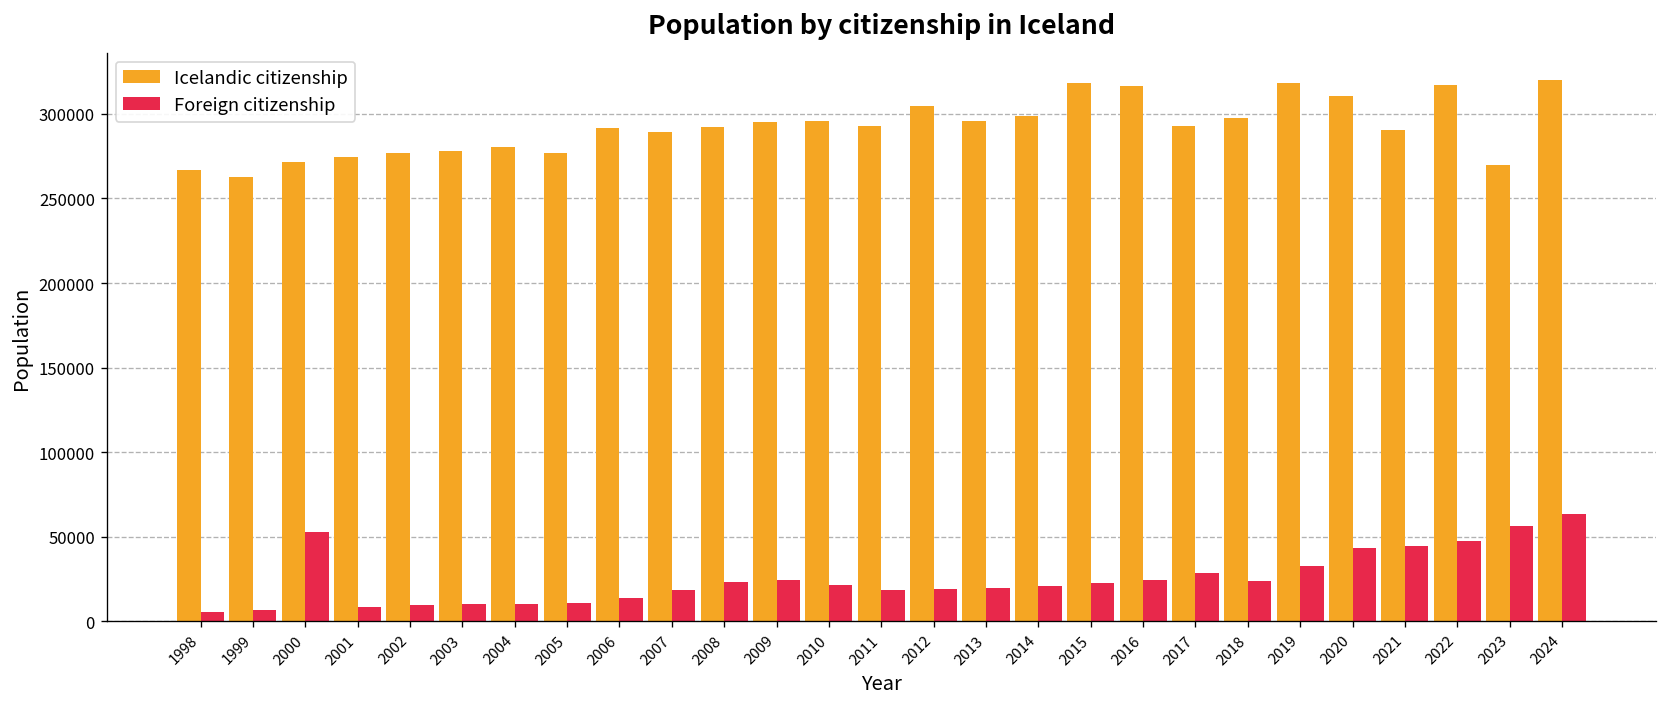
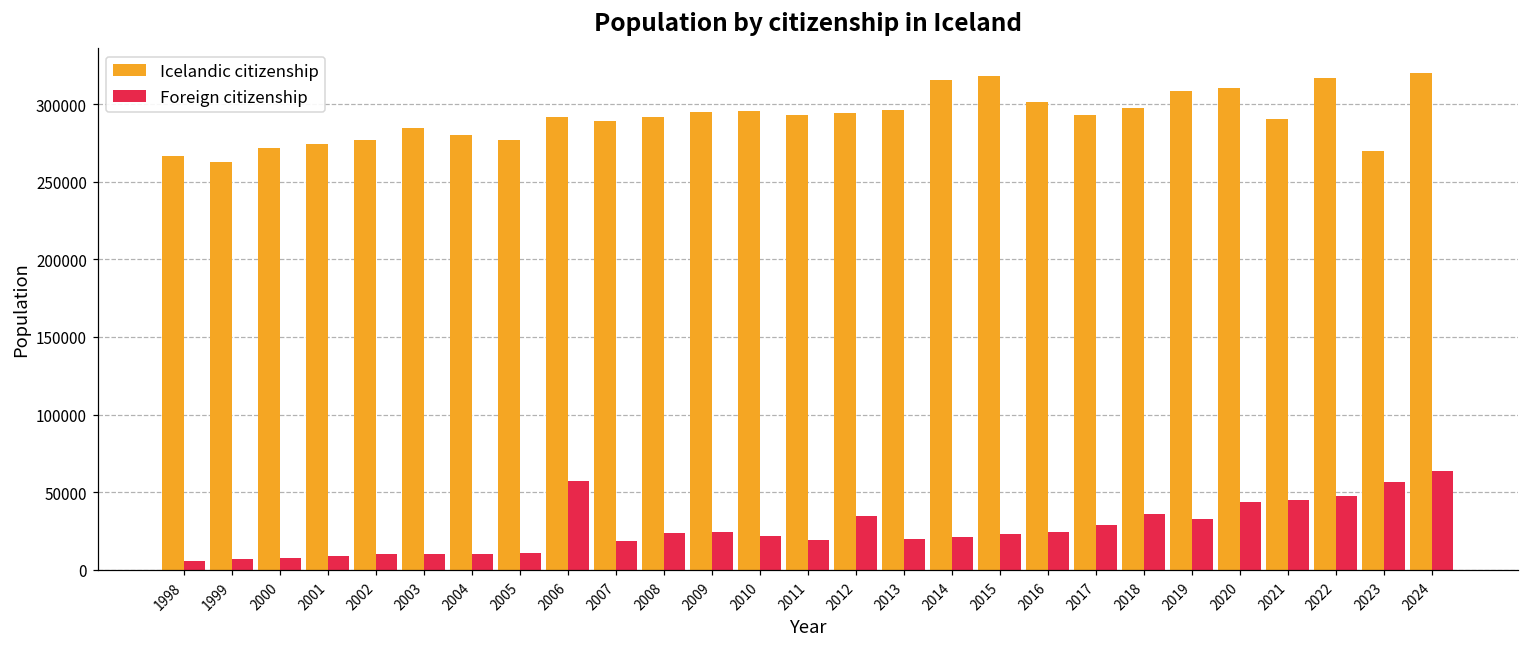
Foreign citizenship, 2000: 53000 -> 7000
Icelandic citizenship, 2003: 278000 -> 284000
Foreign citizenship, 2006: 14000 -> 57000
Icelandic citizenship, 2012: 305000 -> 294000
Foreign citizenship, 2012: 19000 -> 34000
Icelandic citizenship, 2014: 299000 -> 316000
Icelandic citizenship, 2016: 316000 -> 302000
Foreign citizenship, 2018: 24000 -> 36000
Icelandic citizenship, 2019: 318000 -> 309000
